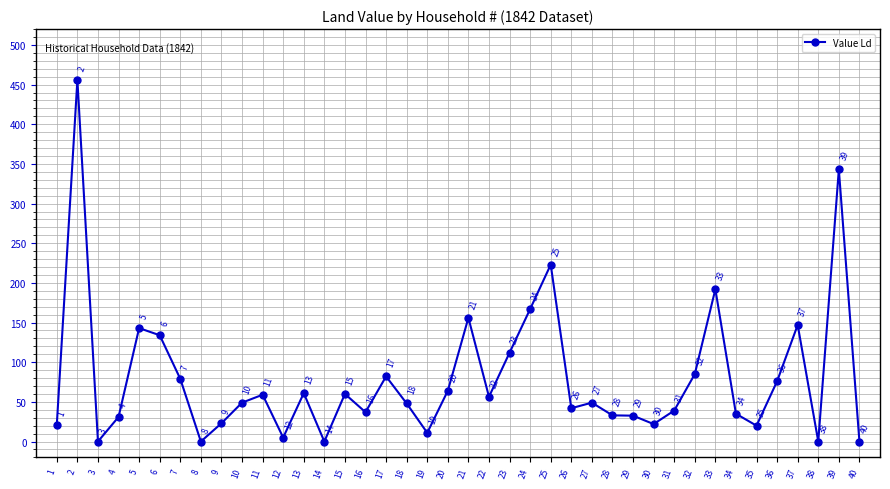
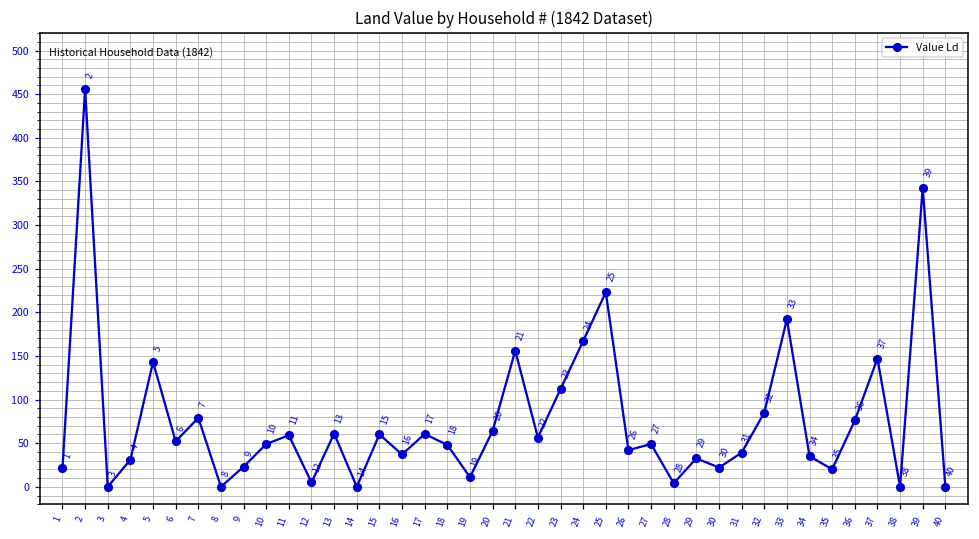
6: 130 -> 50
17: 80 -> 60
28: 30 -> 0
